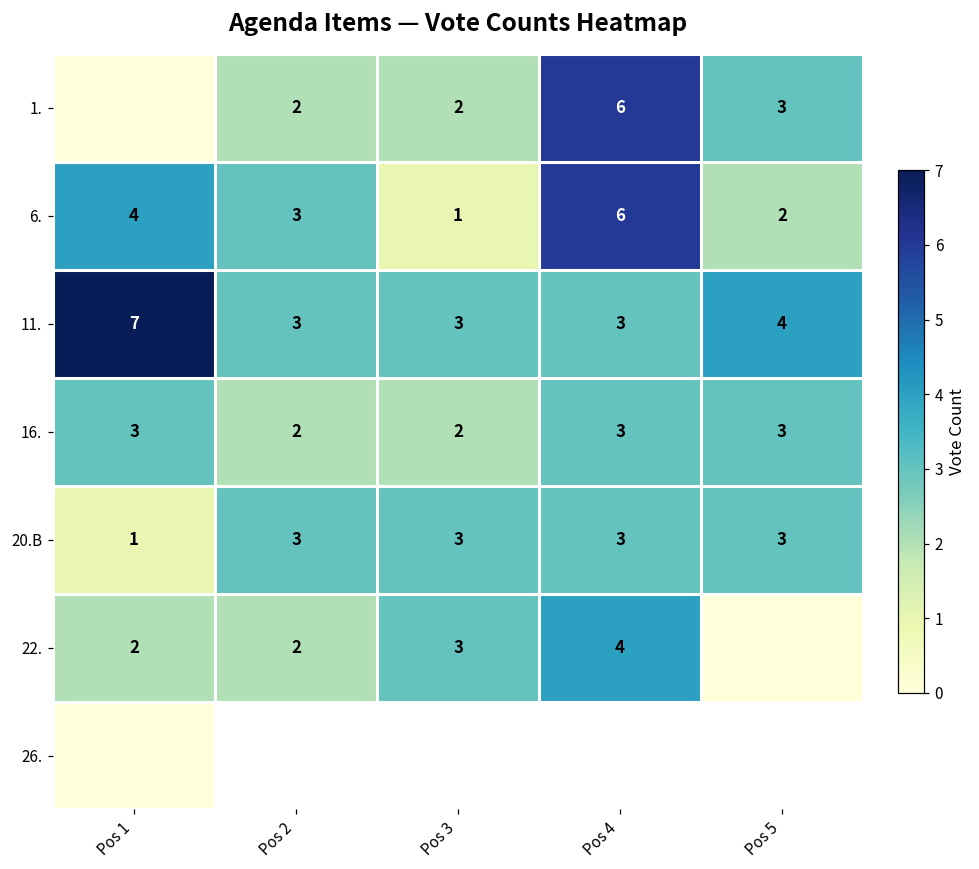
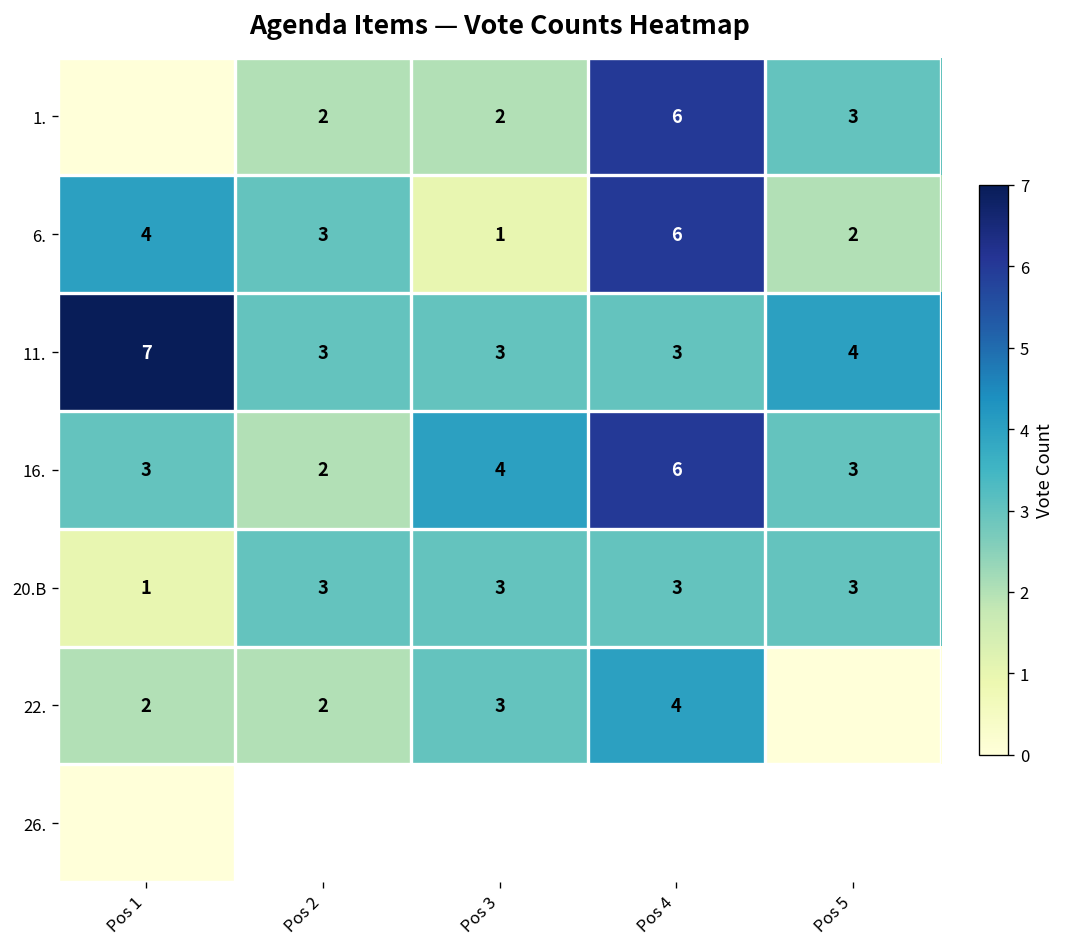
16., Pos 3: 2 -> 4
16., Pos 4: 3 -> 6
